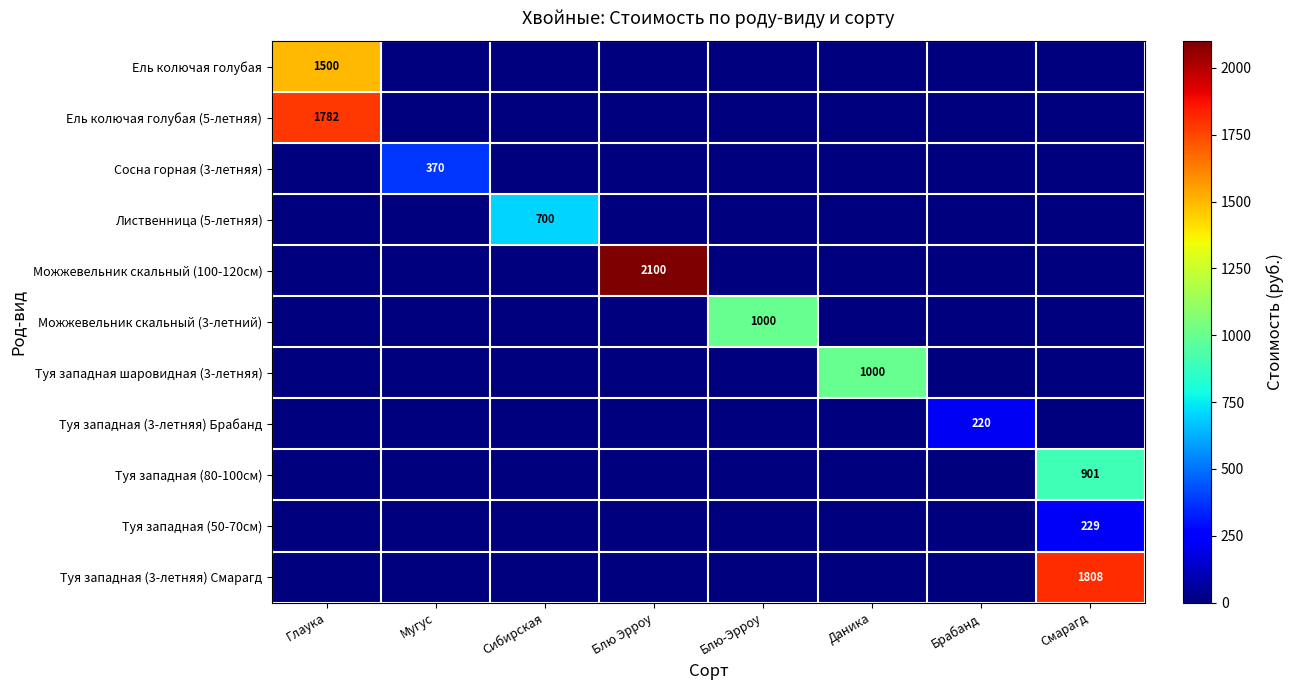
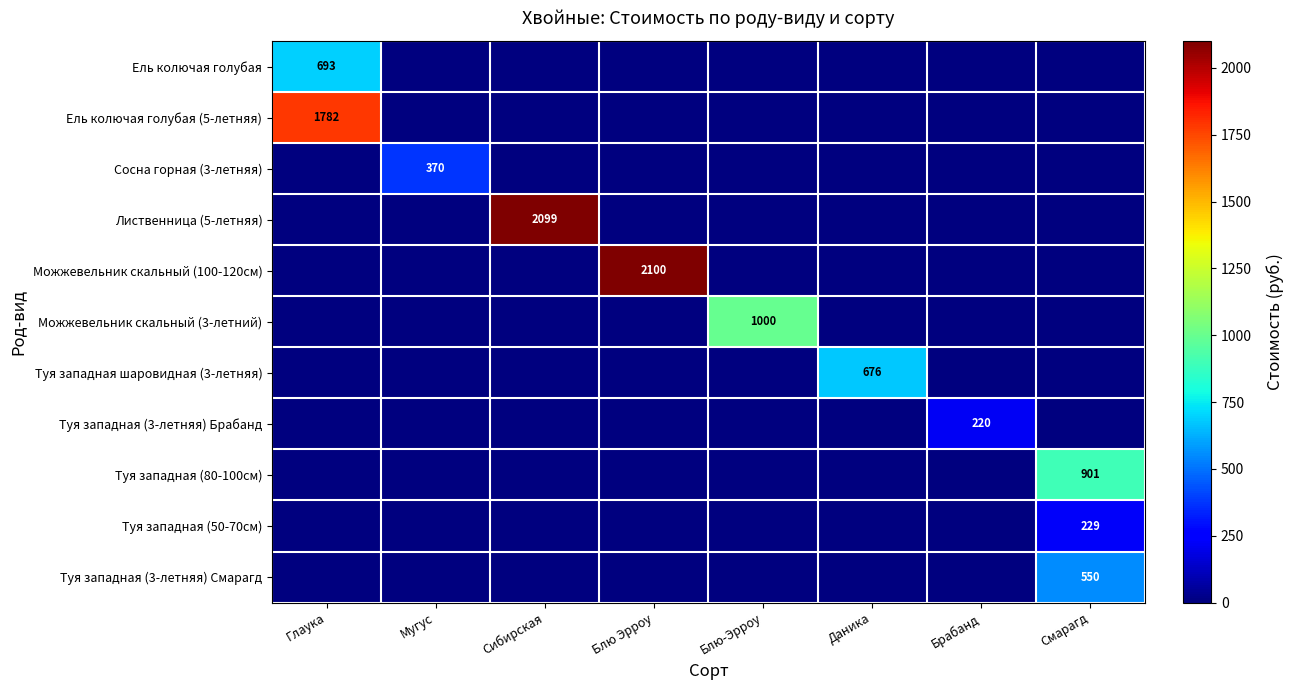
Ель колючая голубая, Глаука: 1500 -> 693
Лиственница (5-летняя), Сибирская: 700 -> 2099
Туя западная шаровидная (3-летняя), Даника: 1000 -> 676
Туя западная (3-летняя) Смарагд, Смарагд: 1808 -> 550
